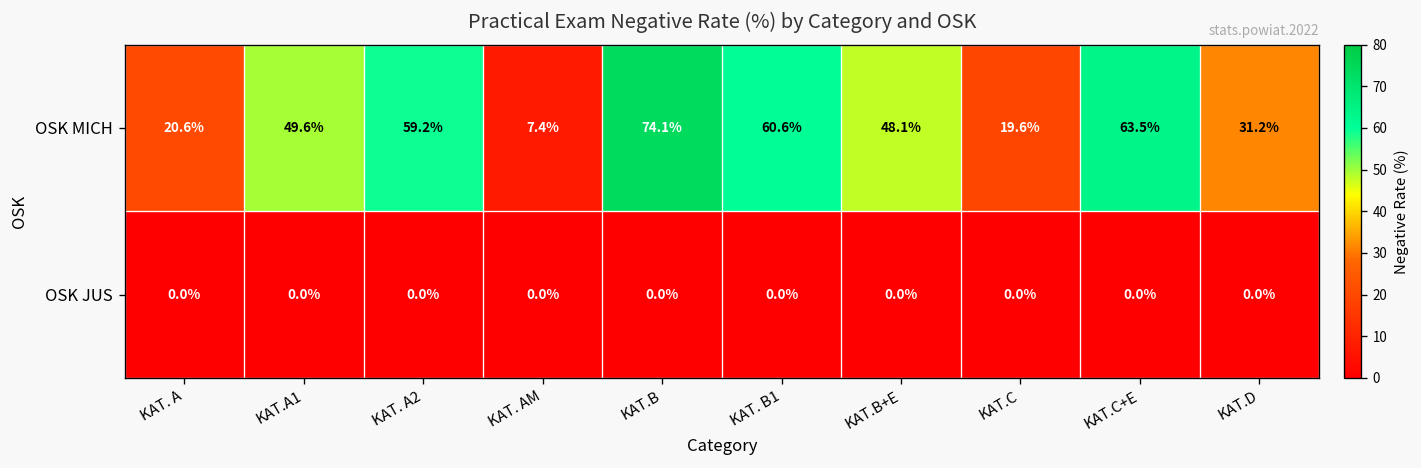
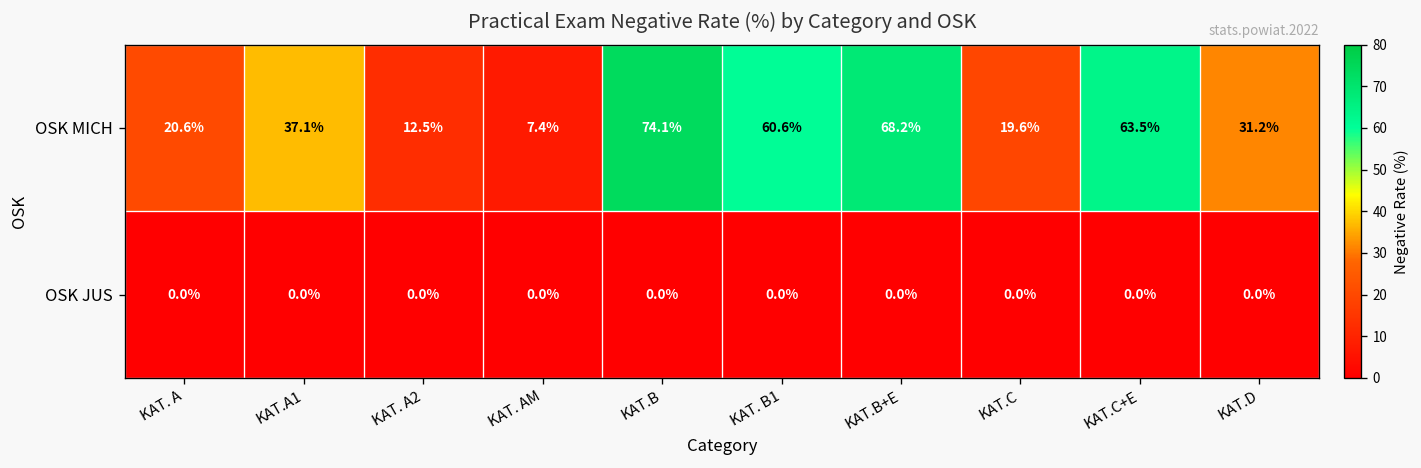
OSK MICH, KAT.A1: 49.6% -> 37.1%
OSK MICH, KAT. A2: 59.2% -> 12.5%
OSK MICH, KAT.B+E: 48.1% -> 68.2%
